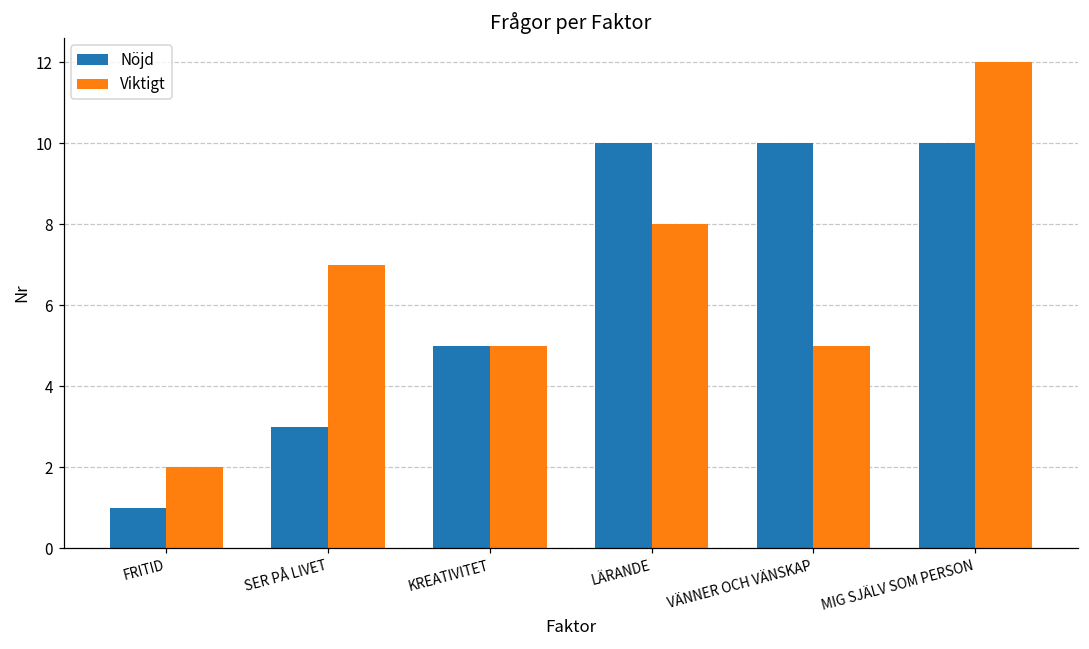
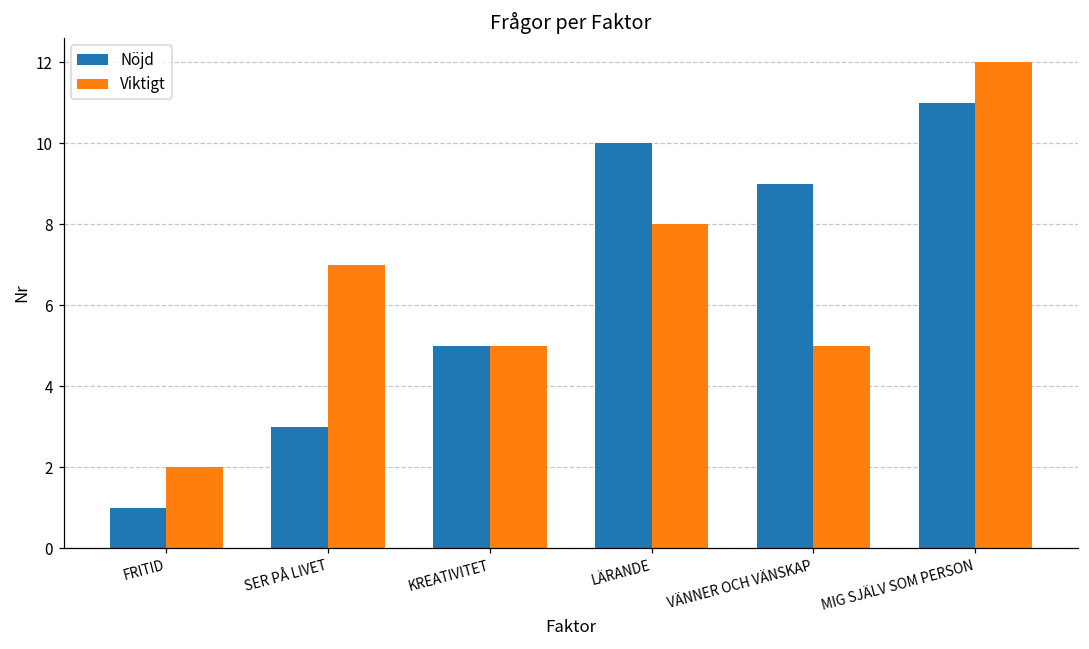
Nöjd, VÄNNER OCH VÄNSKAP: 10 -> 9
Nöjd, MIG SJÄLV SOM PERSON: 10 -> 11
